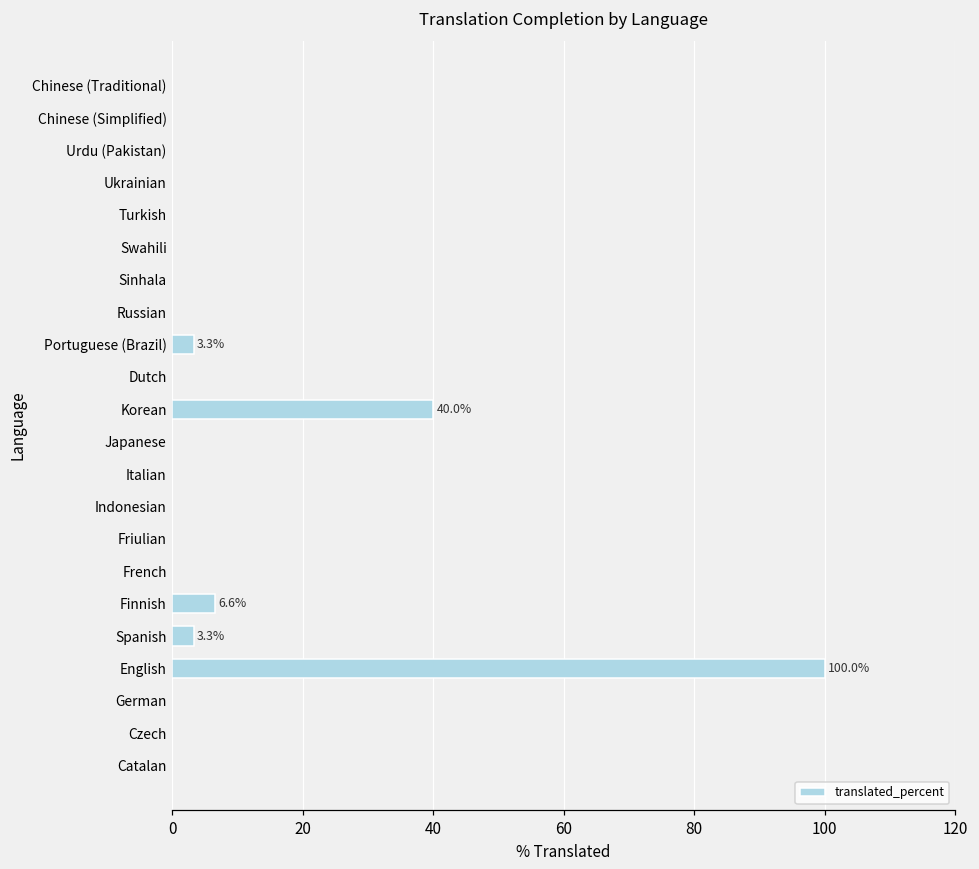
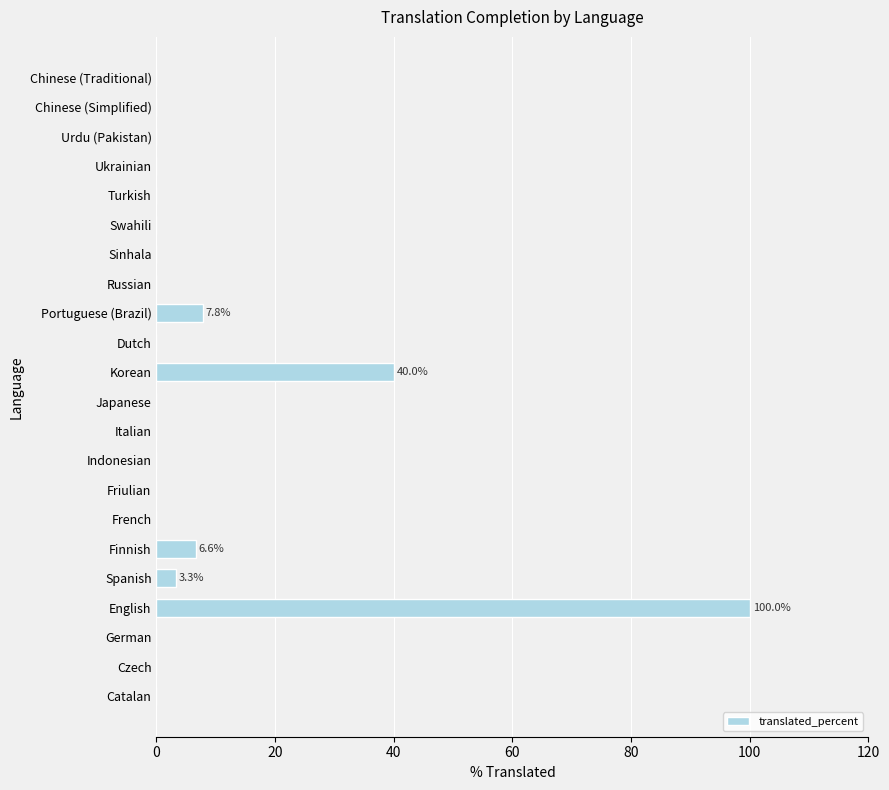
Portuguese (Brazil): 3.3% -> 7.8%
